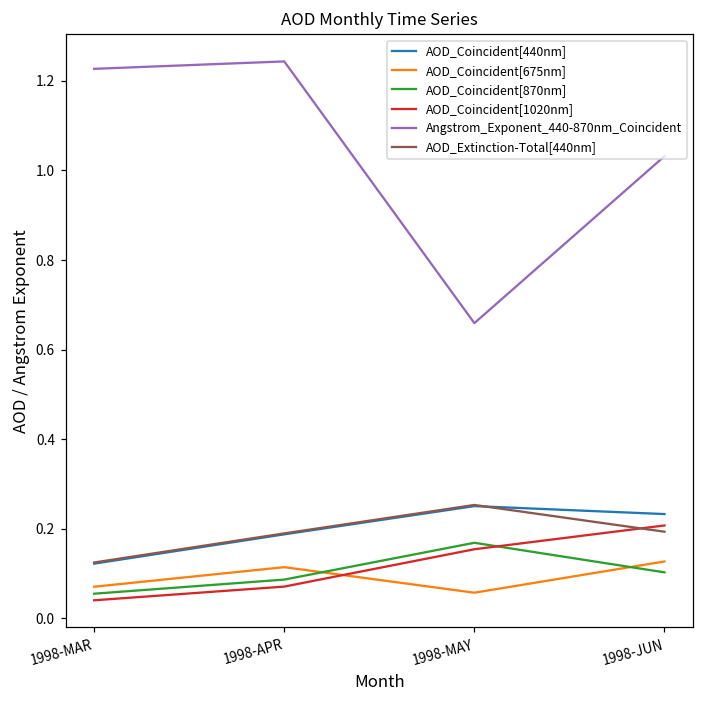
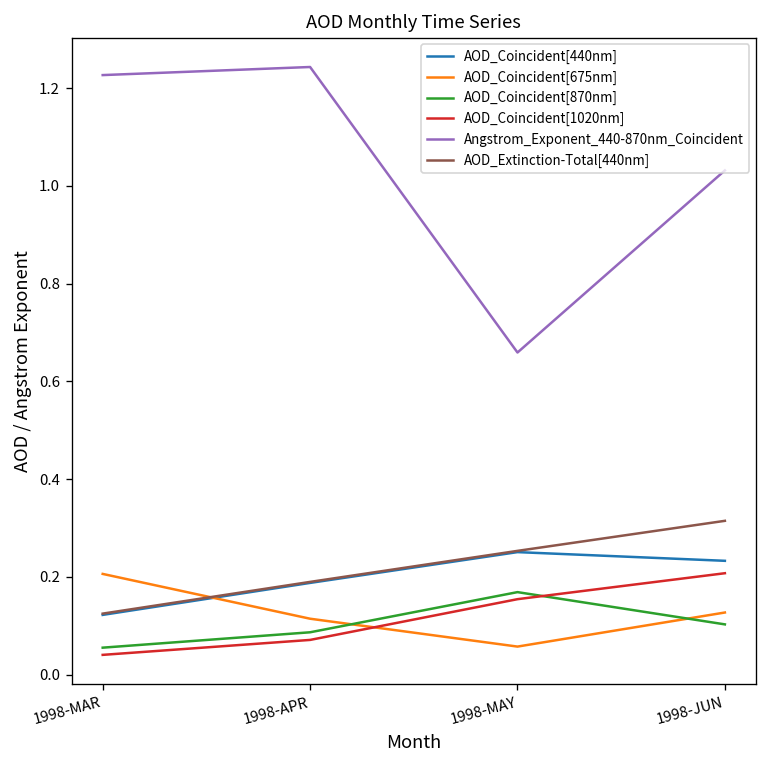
AOD_Coincident[675nm], 1998-MAR: 0.07 -> 0.21
AOD_Extinction-Total[440nm], 1998-JUN: 0.19 -> 0.31
